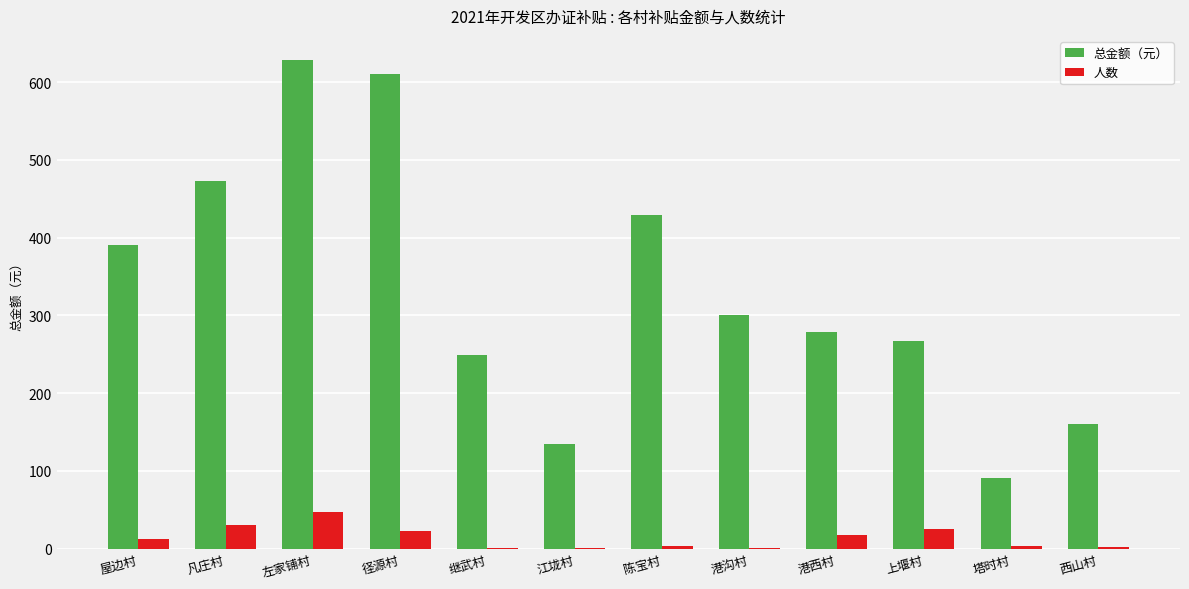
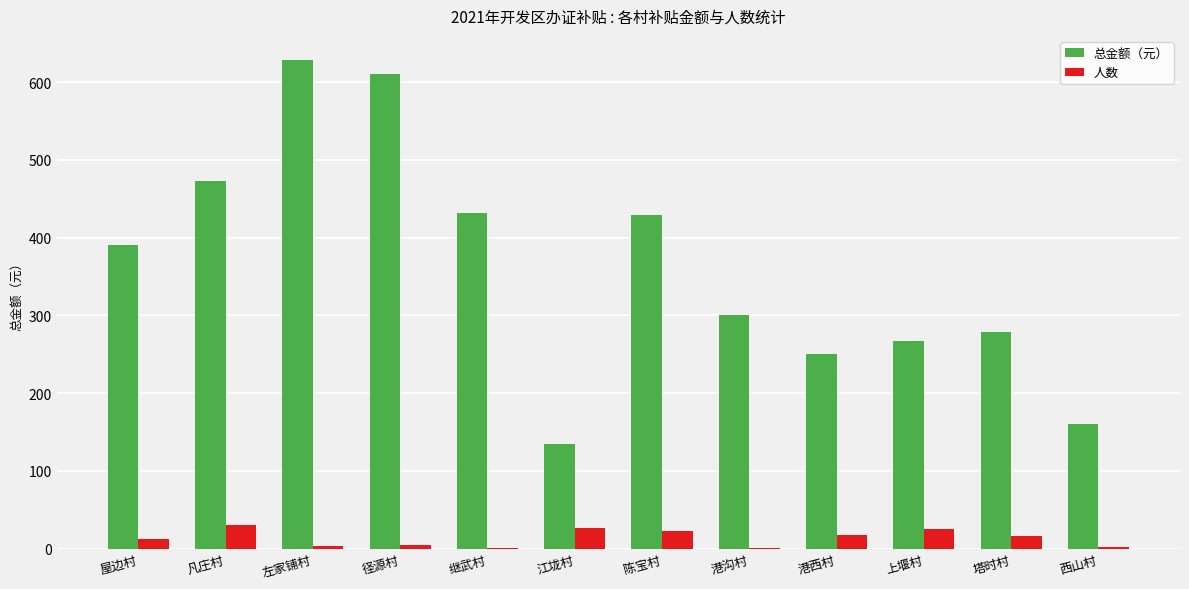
人数, 左家铺村: 50 -> 0
人数, 径源村: 20 -> 10
总金额（元）, 继武村: 250 -> 430
人数, 江垅村: 0 -> 30
人数, 陈宝村: 0 -> 20
总金额（元）, 港西村: 280 -> 250
总金额（元）, 塔时村: 90 -> 280
人数, 塔时村: 0 -> 20
